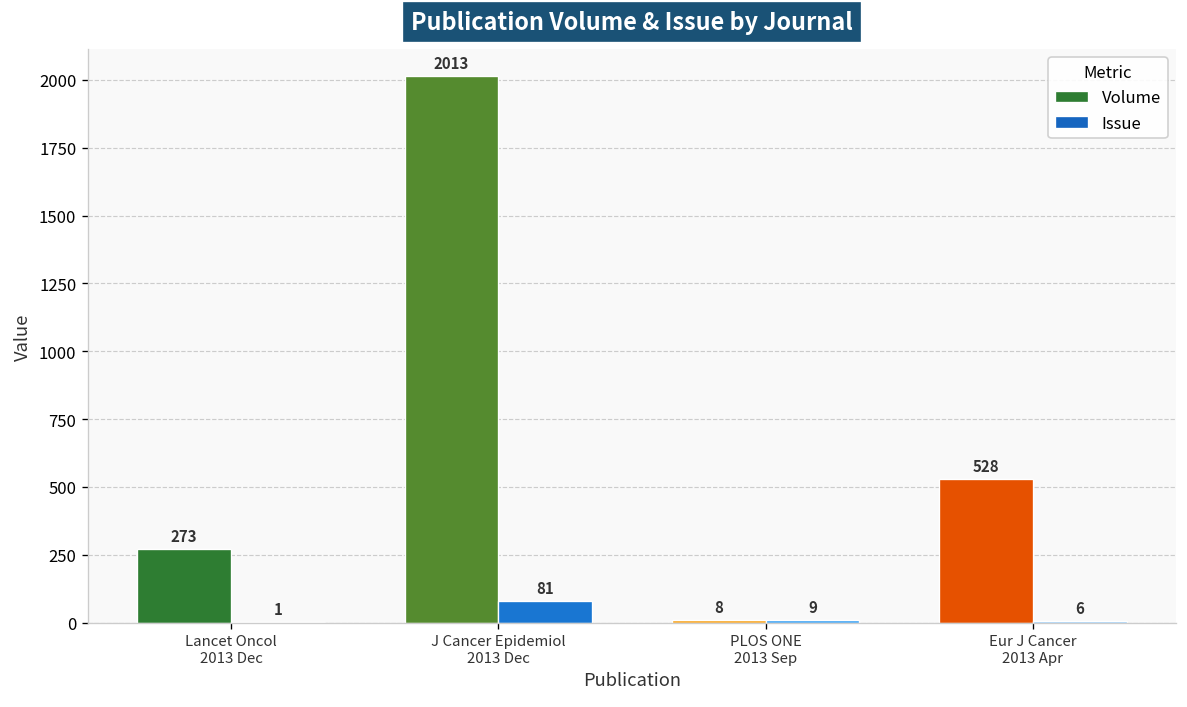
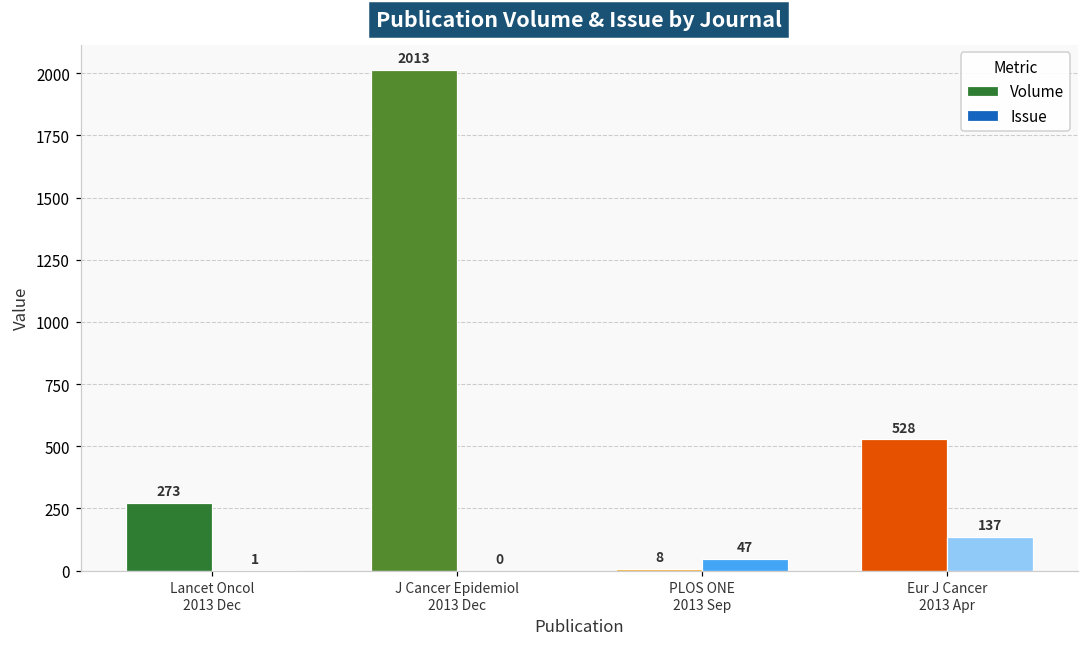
Issue, J Cancer Epidemiol 2013 Dec: 81 -> 0
Issue, PLOS ONE 2013 Sep: 9 -> 47
Issue, Eur J Cancer 2013 Apr: 6 -> 137
